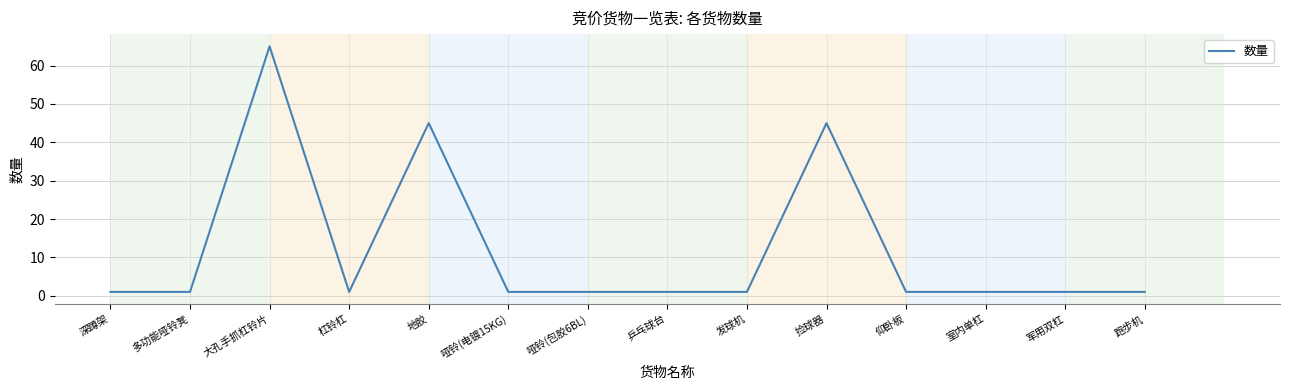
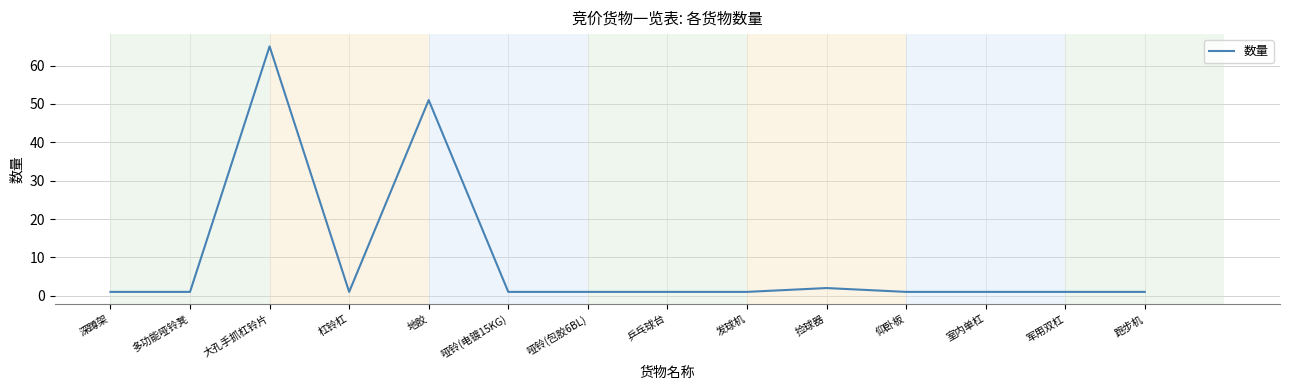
地胶: 45 -> 51
捡球器: 45 -> 2
